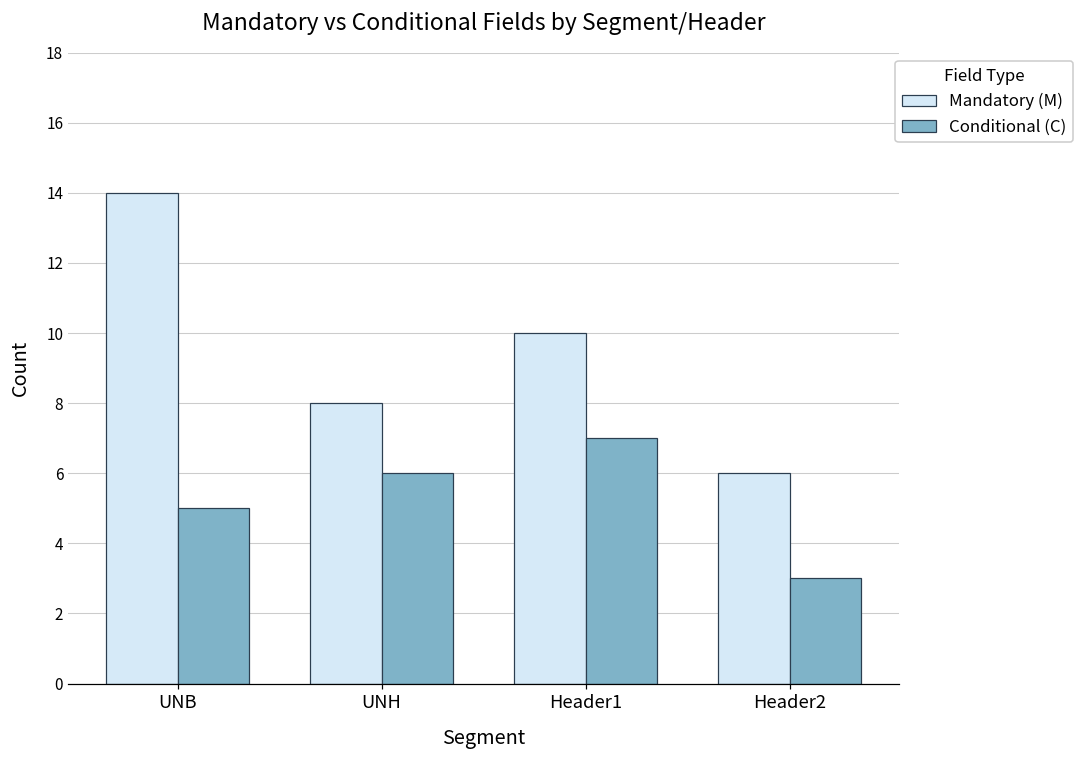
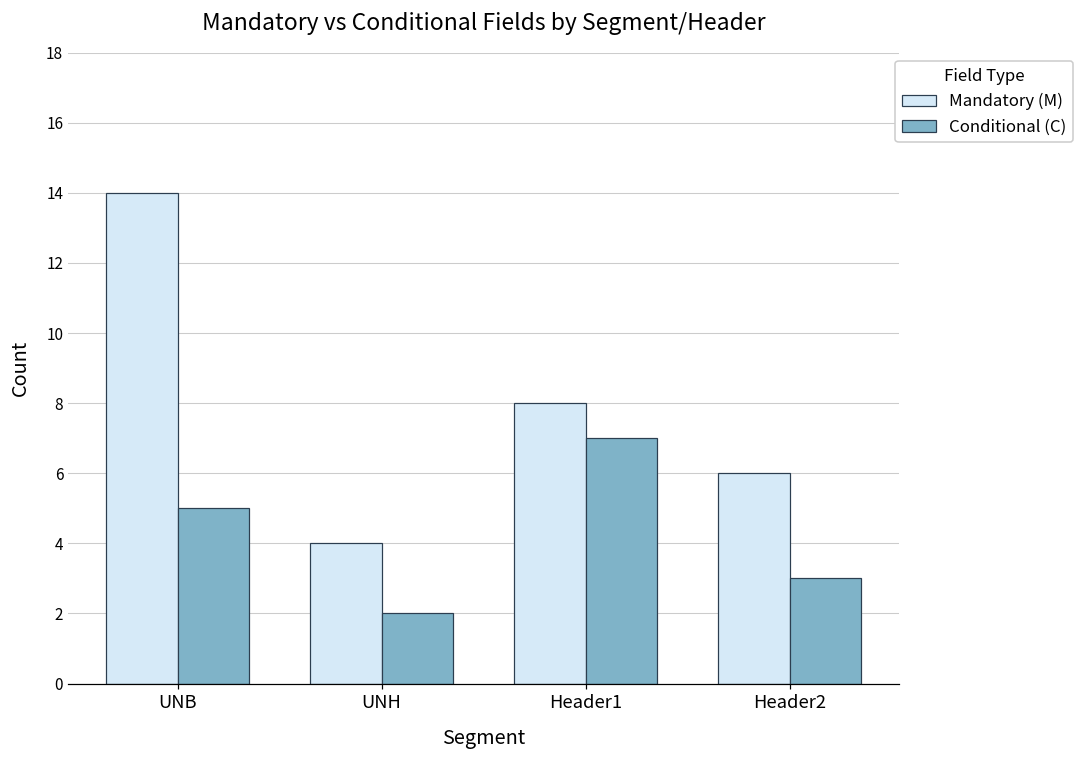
Mandatory (M), UNH: 8 -> 4
Conditional (C), UNH: 6 -> 2
Mandatory (M), Header1: 10 -> 8
